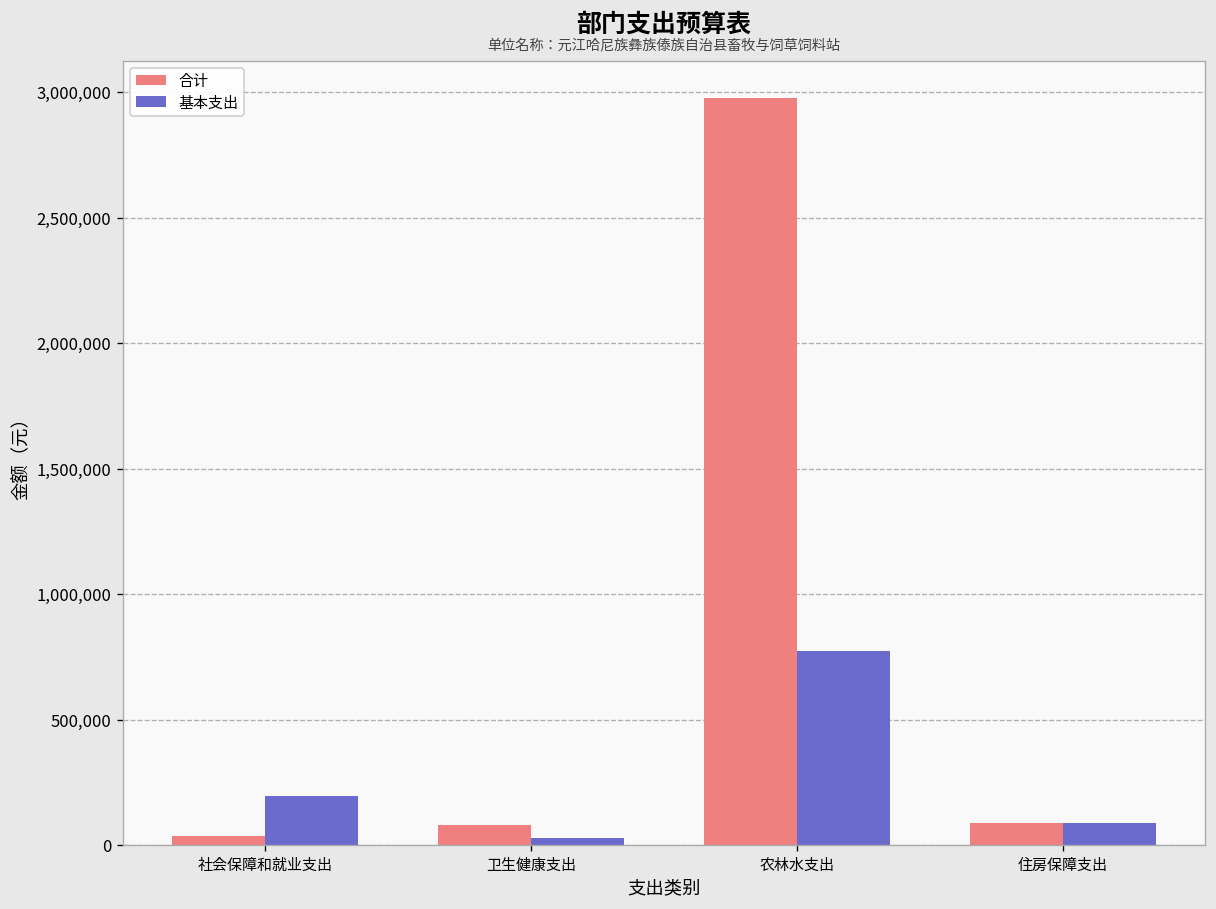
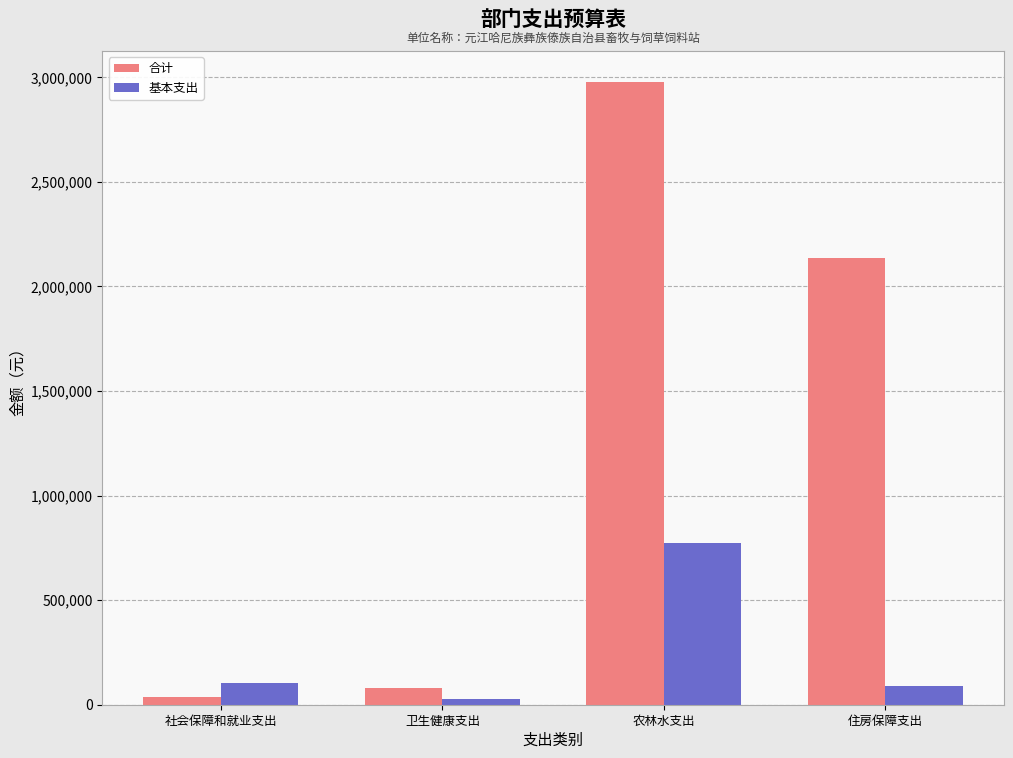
基本支出, 社会保障和就业支出: 200,000 -> 100,000
合计, 住房保障支出: 90,000 -> 2,140,000
